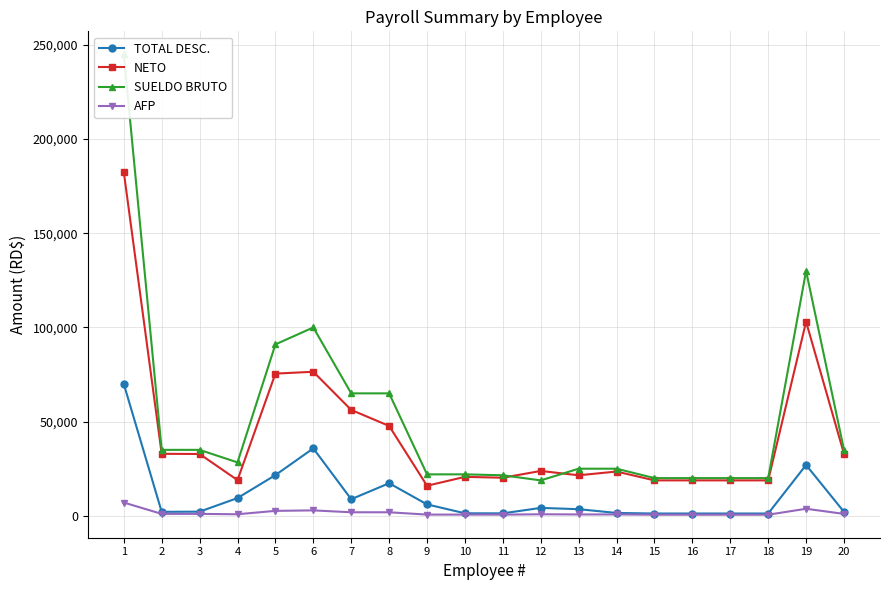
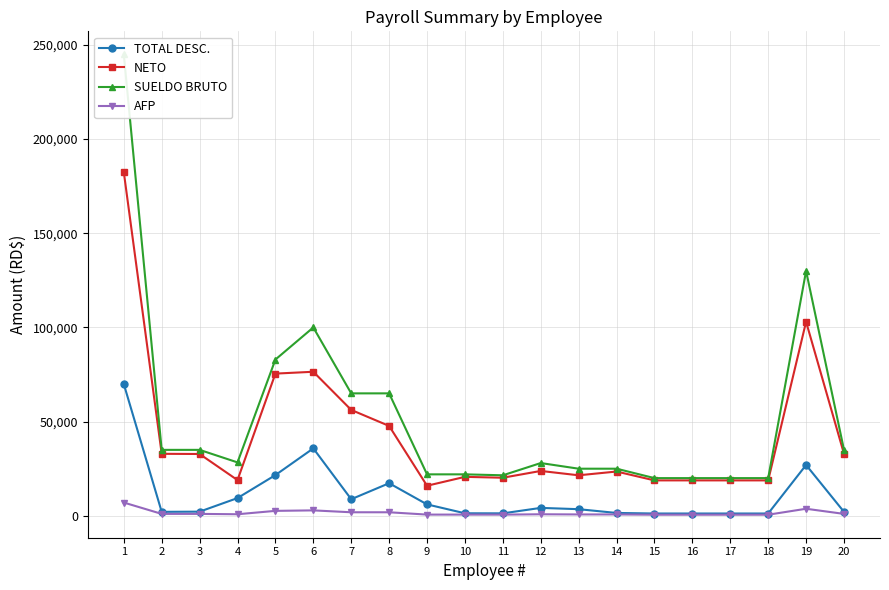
SUELDO BRUTO, 5: 91,000 -> 83,000
SUELDO BRUTO, 12: 19,000 -> 28,000
